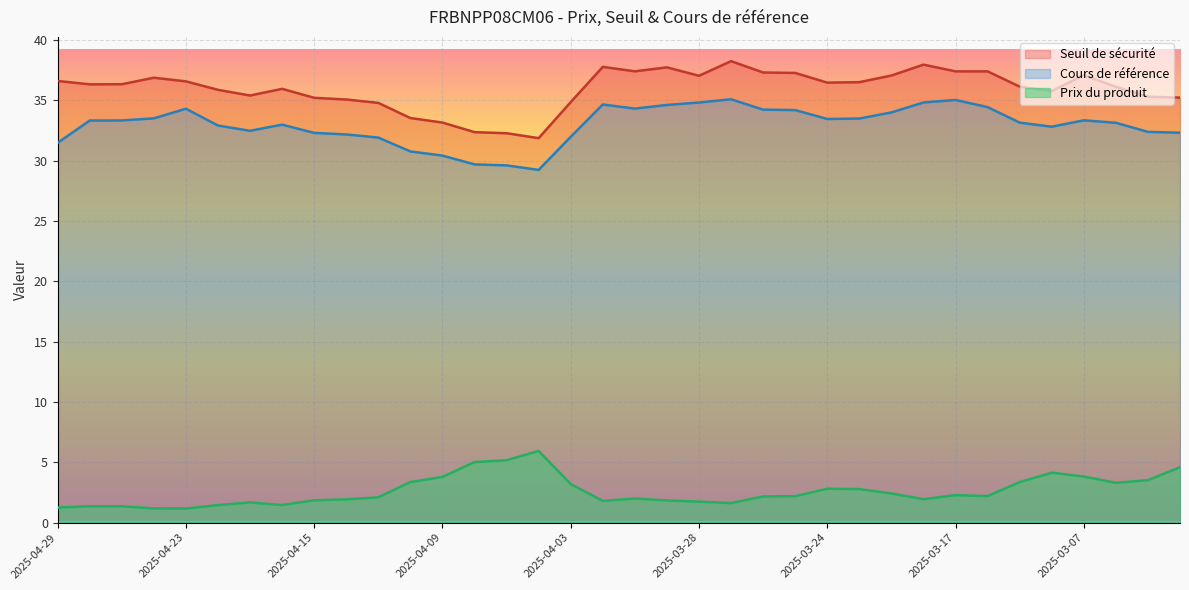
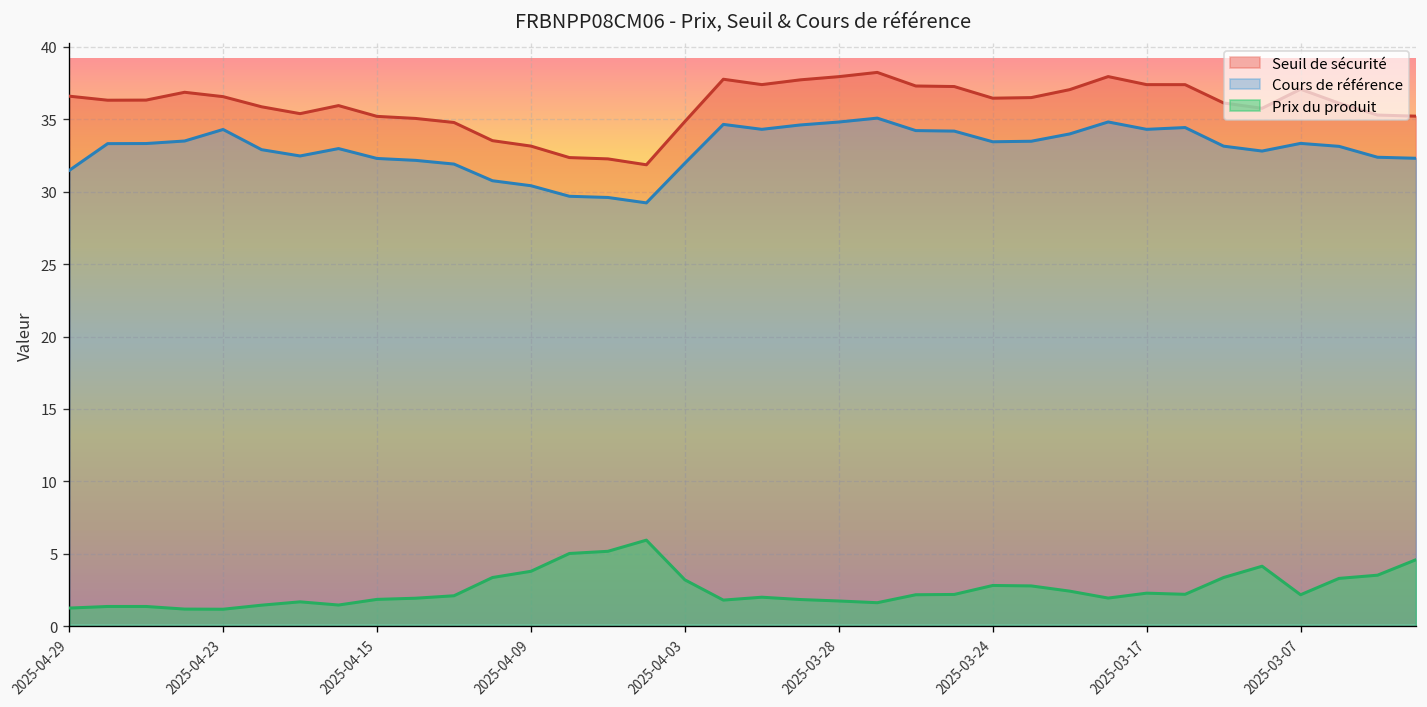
Seuil de sécurité, 2025-03-28: 37.0 -> 37.9
Cours de référence, 2025-03-17: 35.0 -> 34.3
Prix du produit, 2025-03-07: 3.8 -> 2.2
